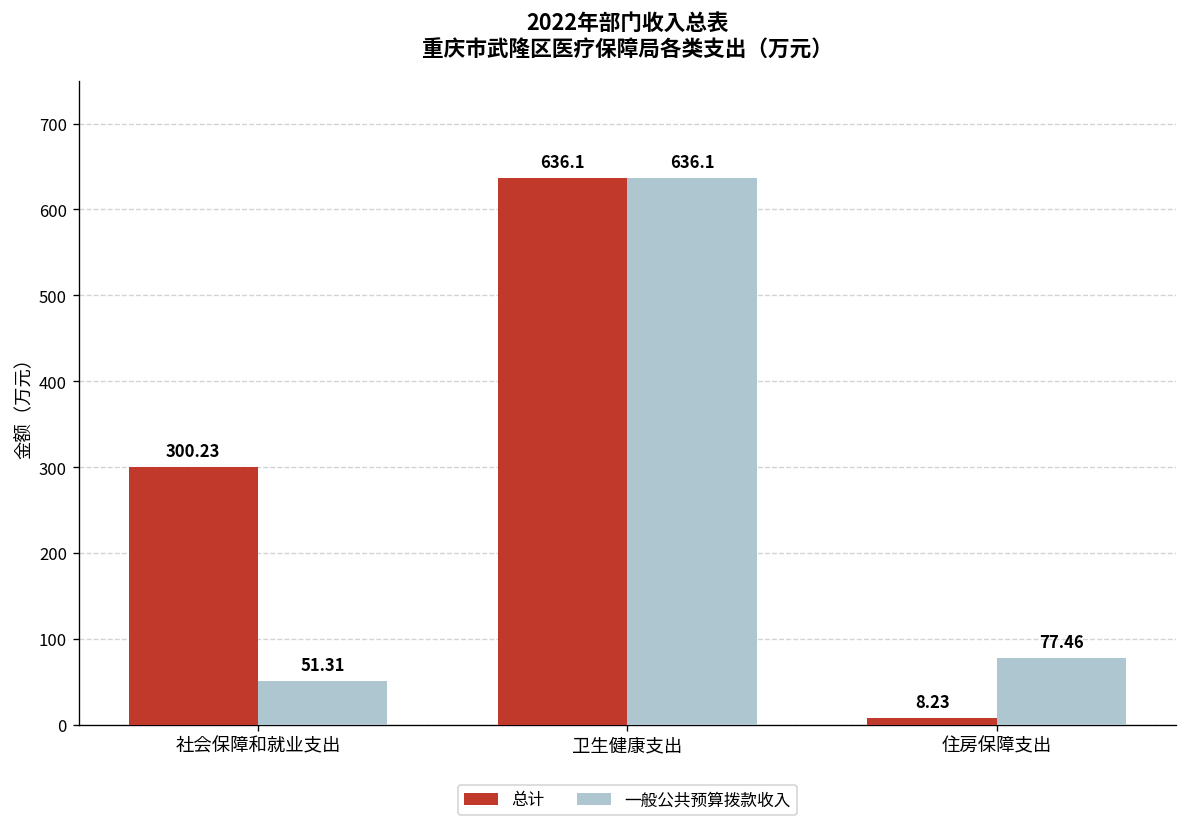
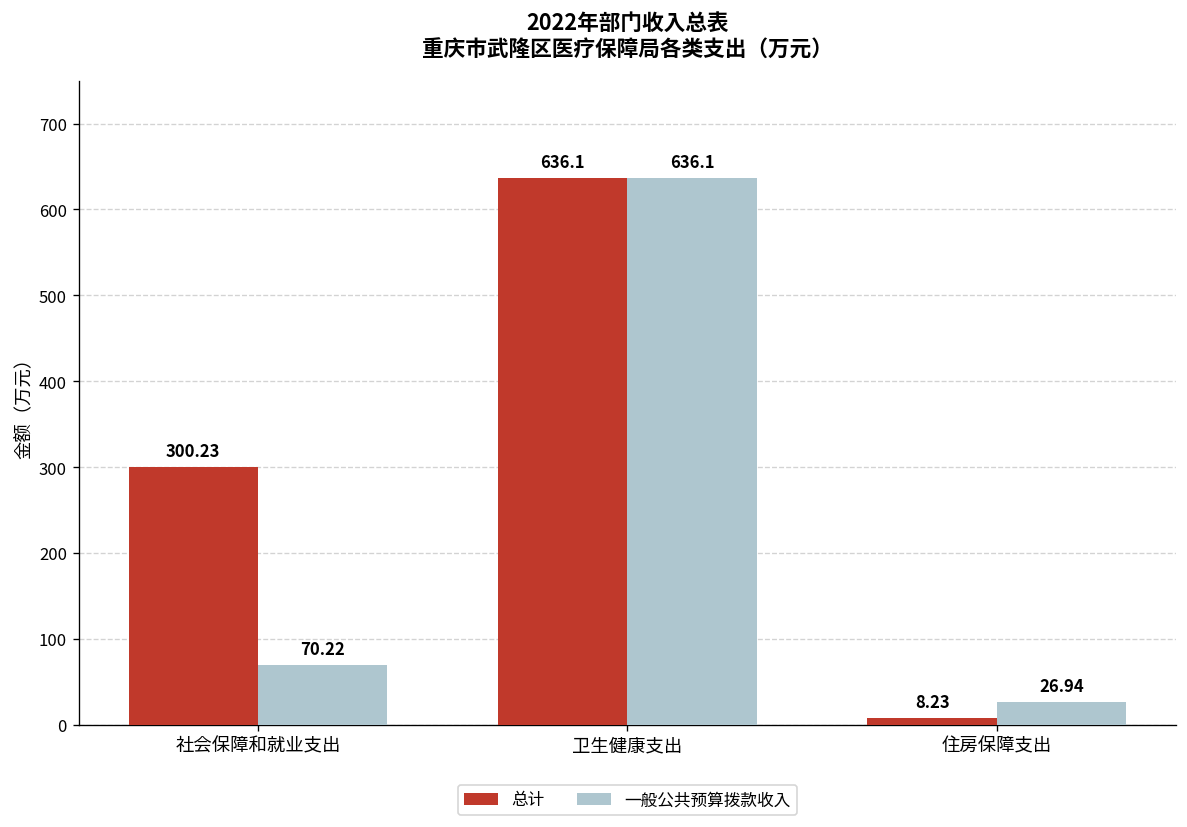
一般公共预算拨款收入, 社会保障和就业支出: 51.31 -> 70.22
一般公共预算拨款收入, 住房保障支出: 77.46 -> 26.94
